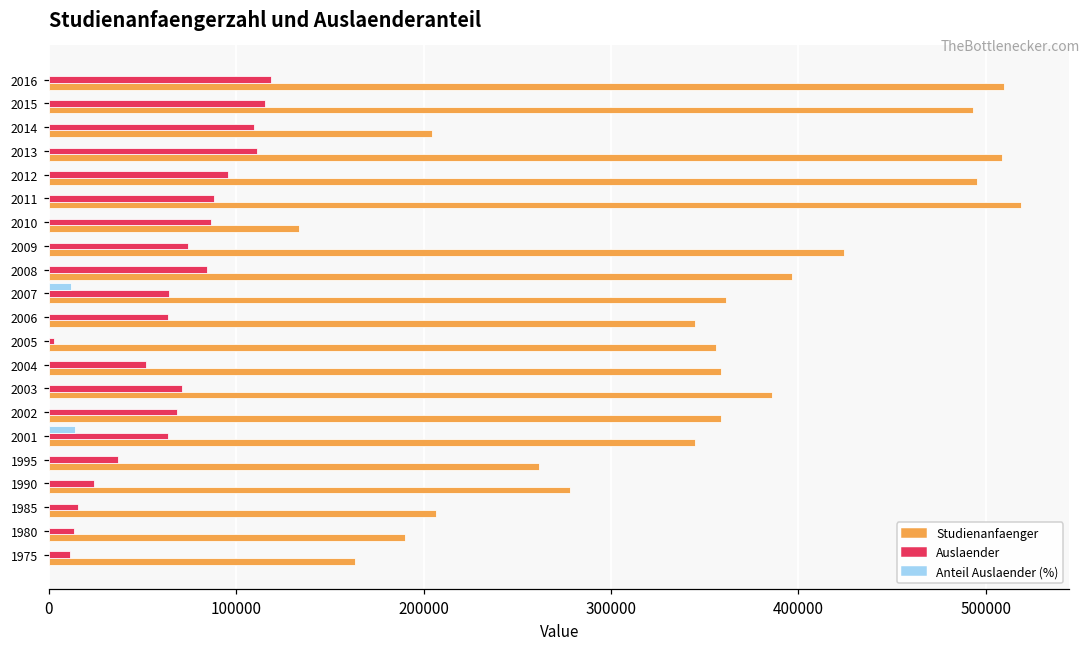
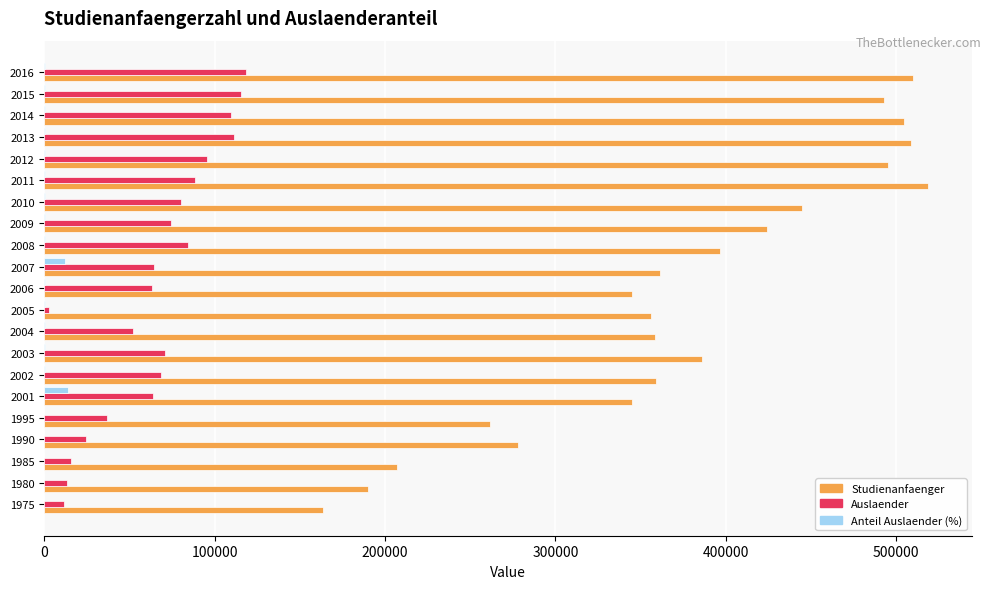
Studienanfaenger, 2014: 205000 -> 505000
Auslaender, 2010: 86000 -> 80000
Studienanfaenger, 2010: 133000 -> 445000
